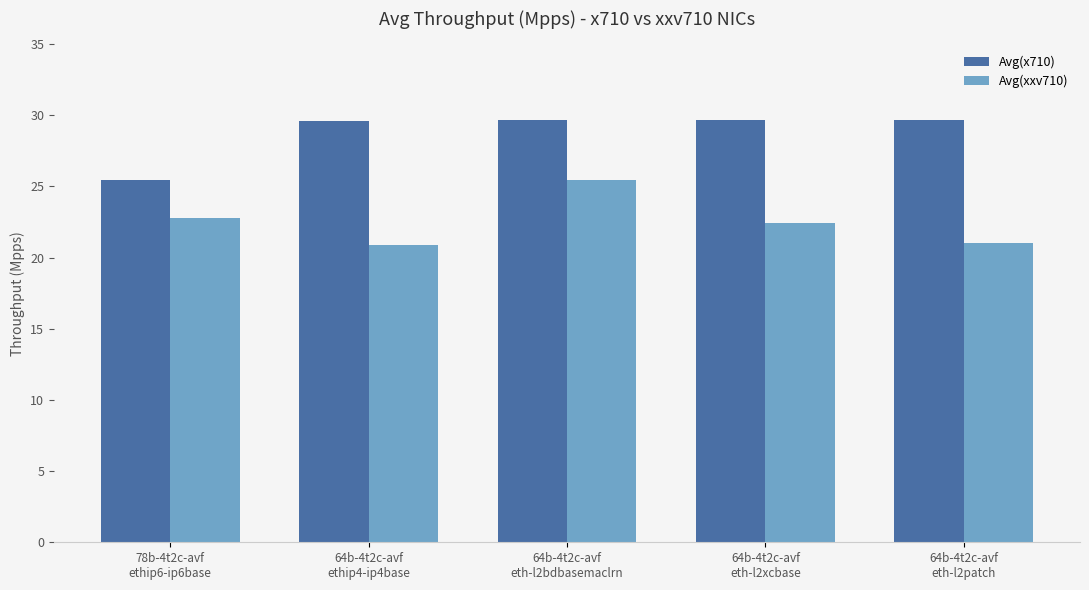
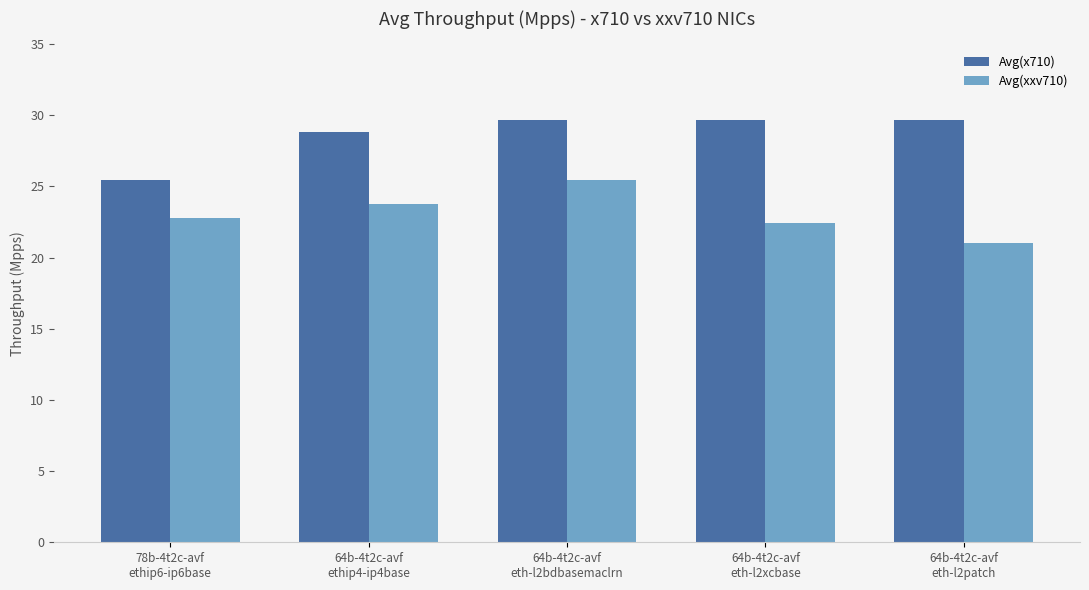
Avg(x710), 64b-4t2c-avf ethip4-ip4base: 29.6 -> 28.8
Avg(xxv710), 64b-4t2c-avf ethip4-ip4base: 20.9 -> 23.8
